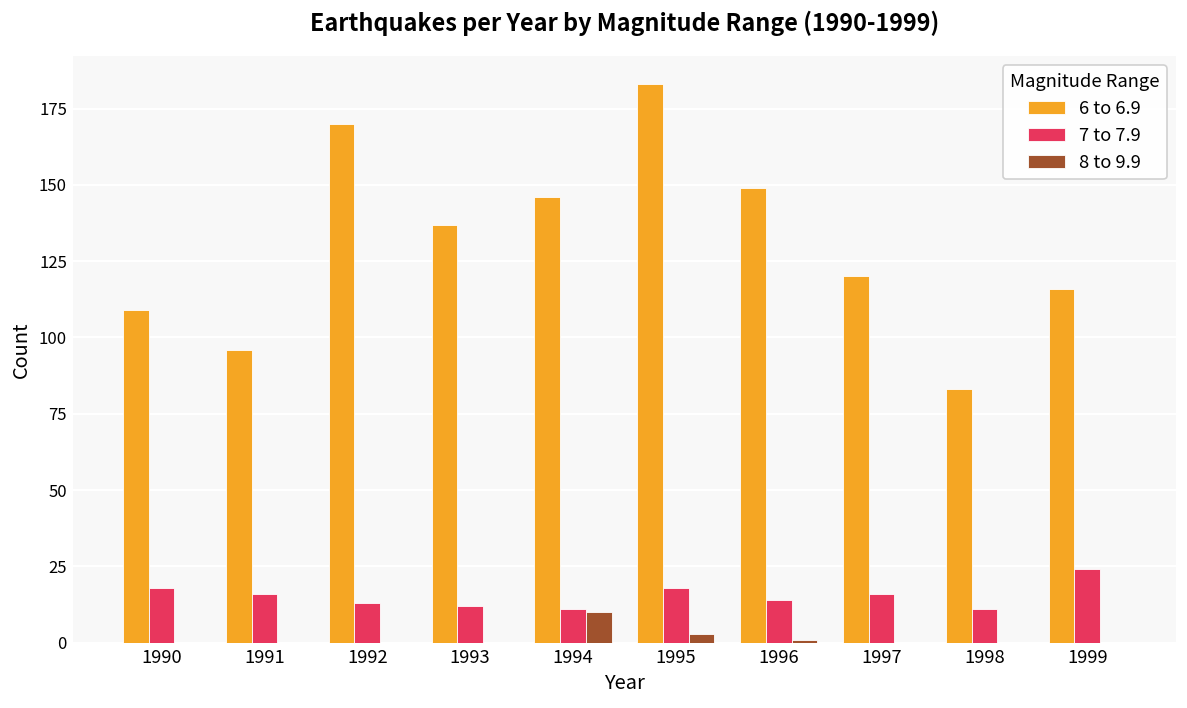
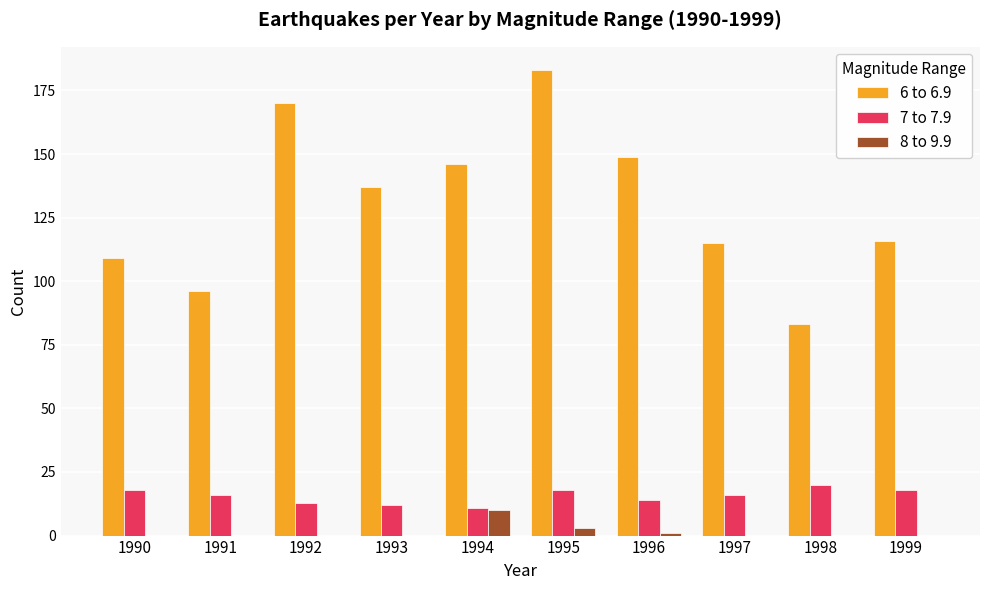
6 to 6.9, 1997: 120 -> 115
7 to 7.9, 1998: 11 -> 20
7 to 7.9, 1999: 24 -> 18
